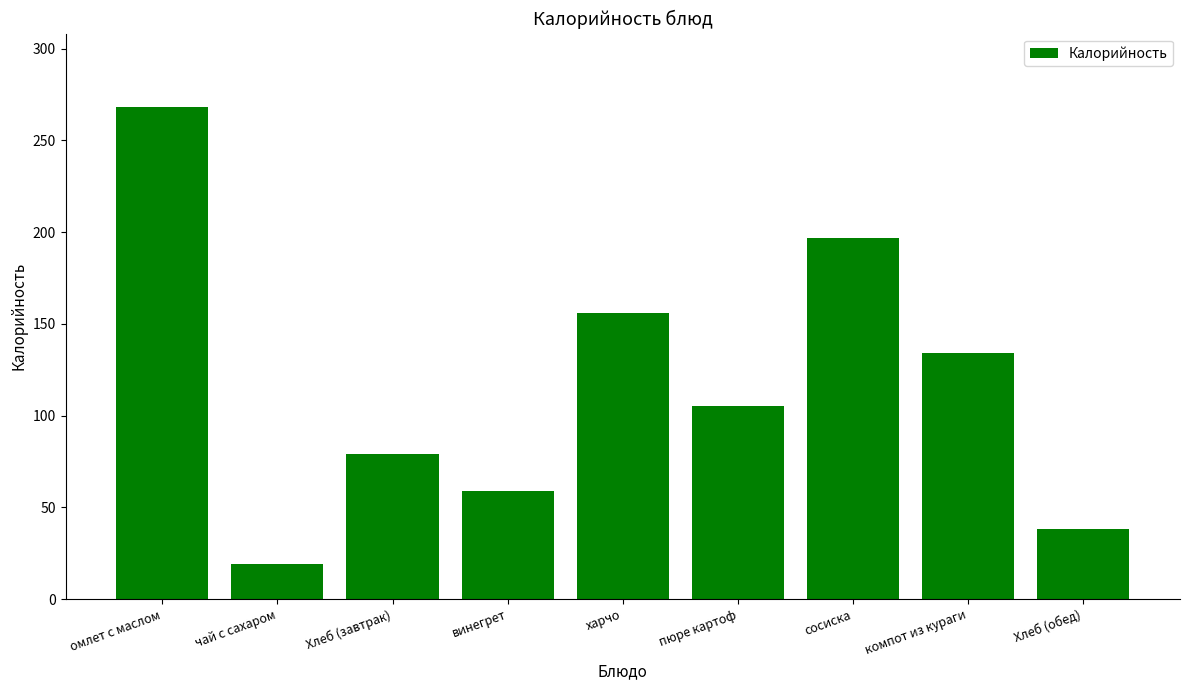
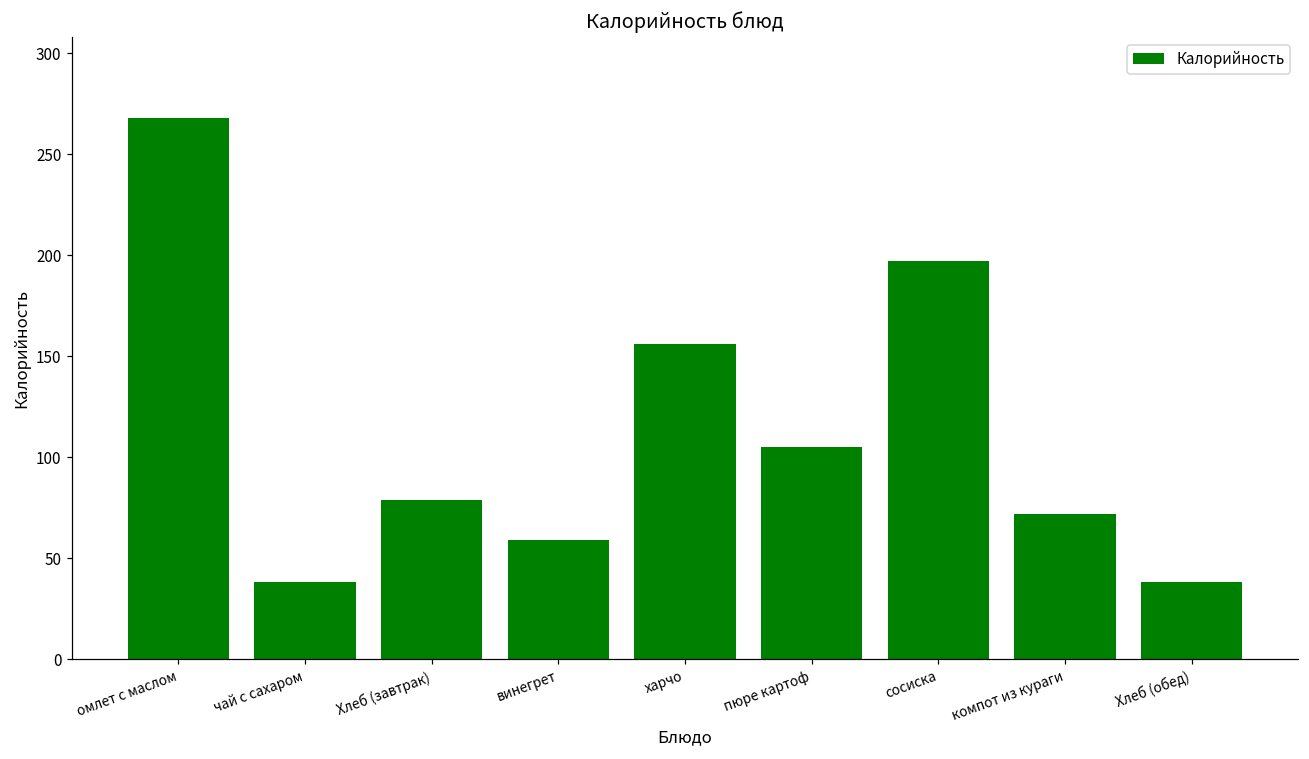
чай с сахаром: 19 -> 38
компот из кураги: 134 -> 72
